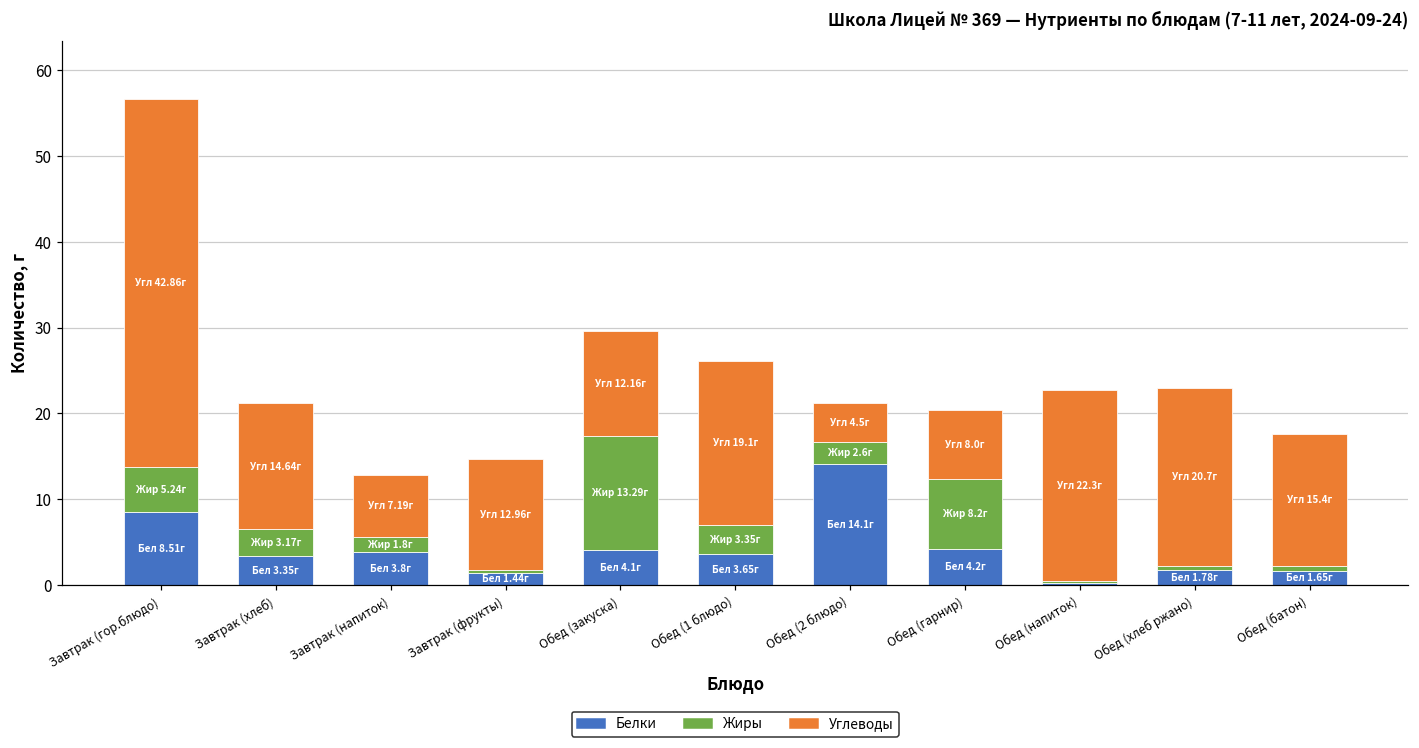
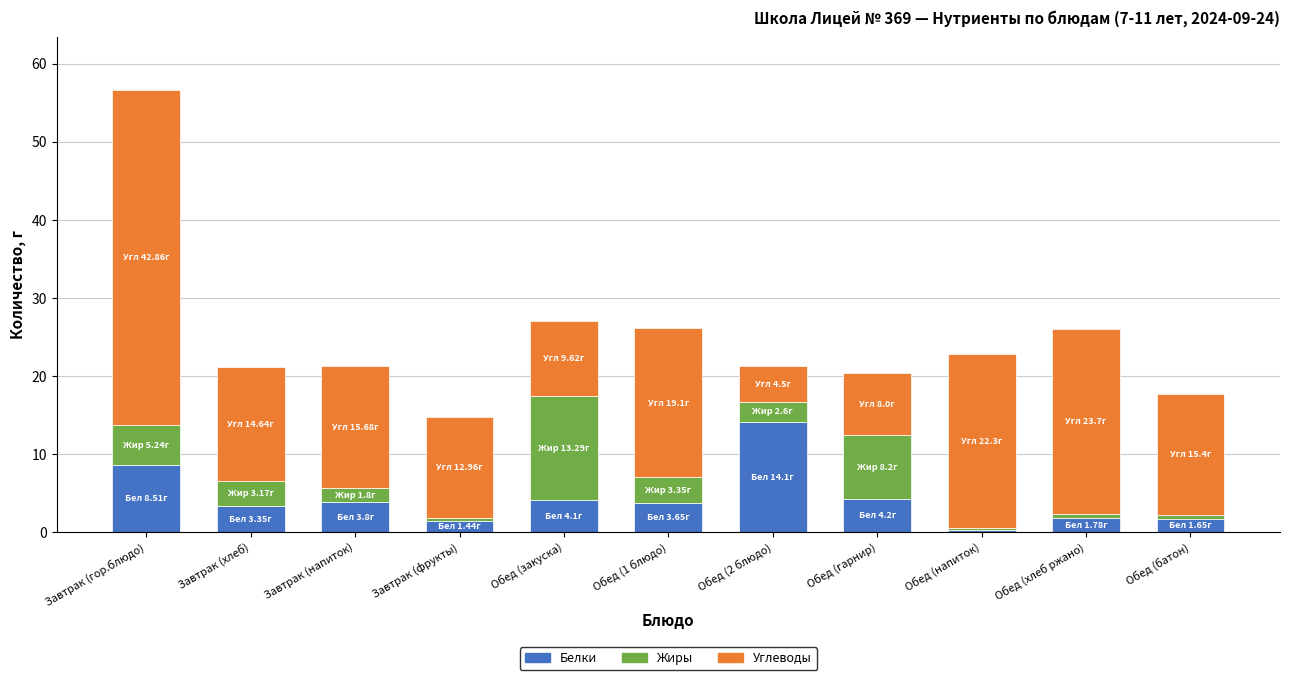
Углеводы, Завтрак (напиток): 7.19г -> 15.68г
Углеводы, Обед (закуска): 12.16г -> 9.62г
Углеводы, Обед (хлеб ржано): 20.7г -> 23.7г
